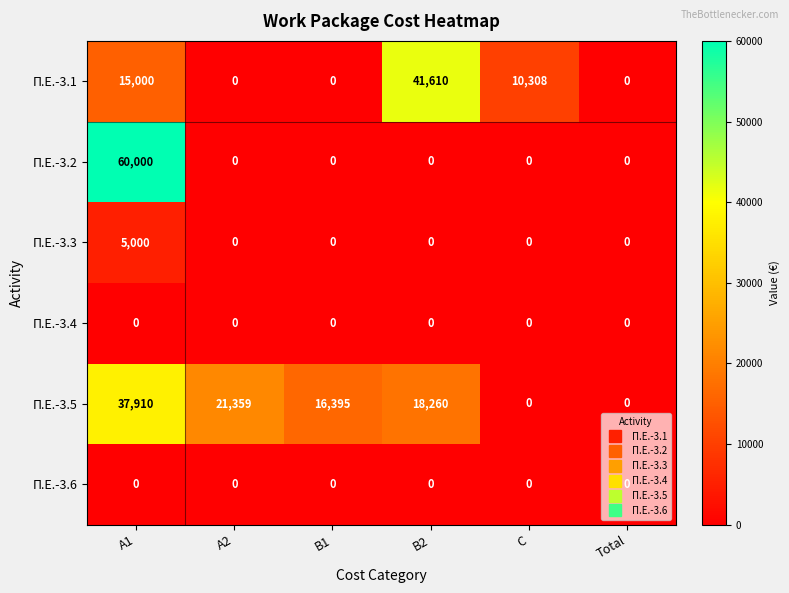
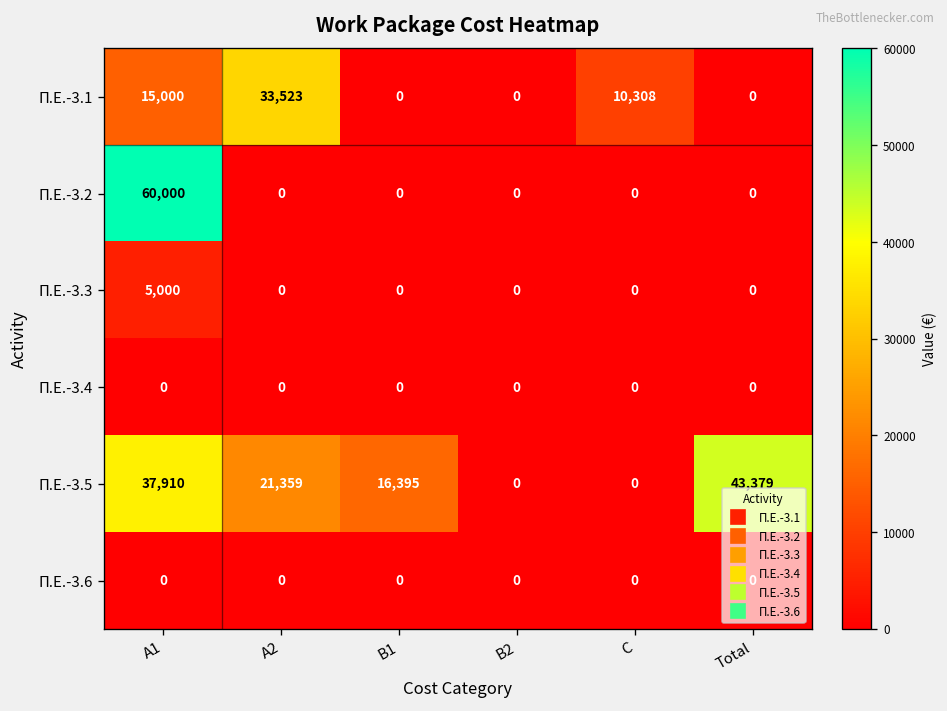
Π.Ε.-3.1, A2: 0 -> 33,523
Π.Ε.-3.1, B2: 41,610 -> 0
Π.Ε.-3.5, B2: 18,260 -> 0
Π.Ε.-3.5, Total: 0 -> 43,379
